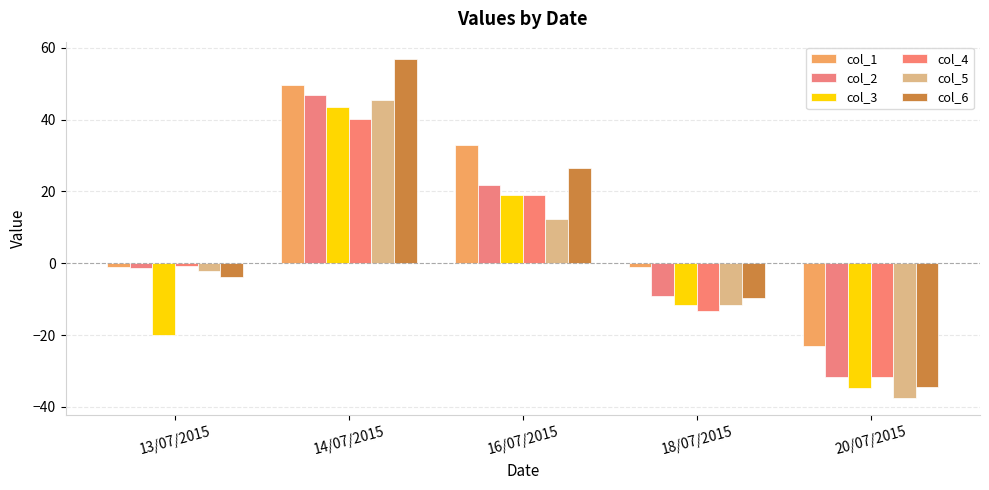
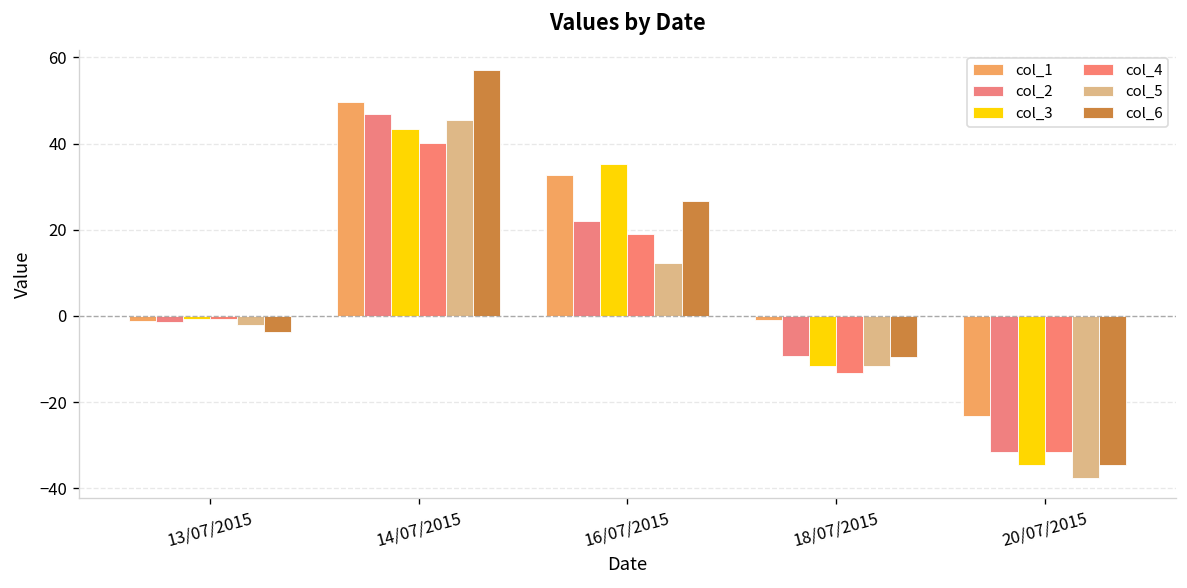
col_3, 13/07/2015: -20 -> -1
col_3, 16/07/2015: 19 -> 35
